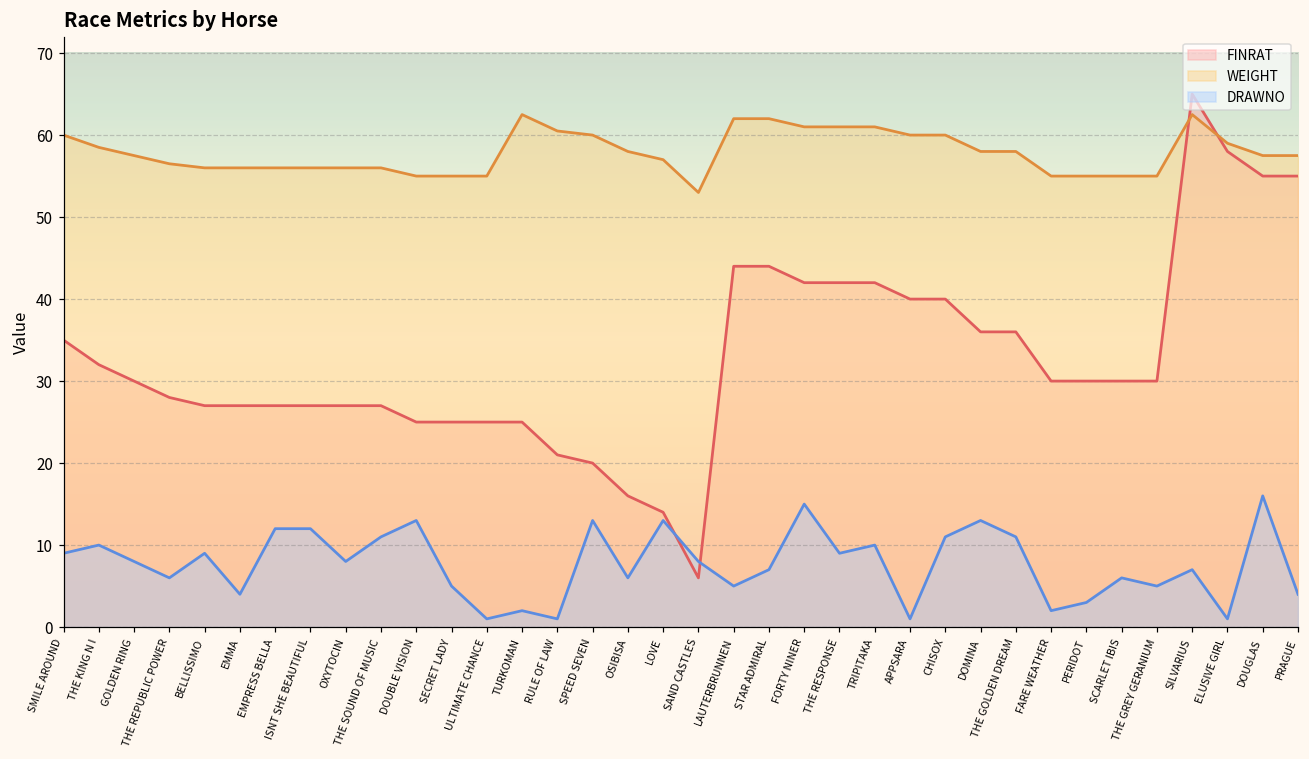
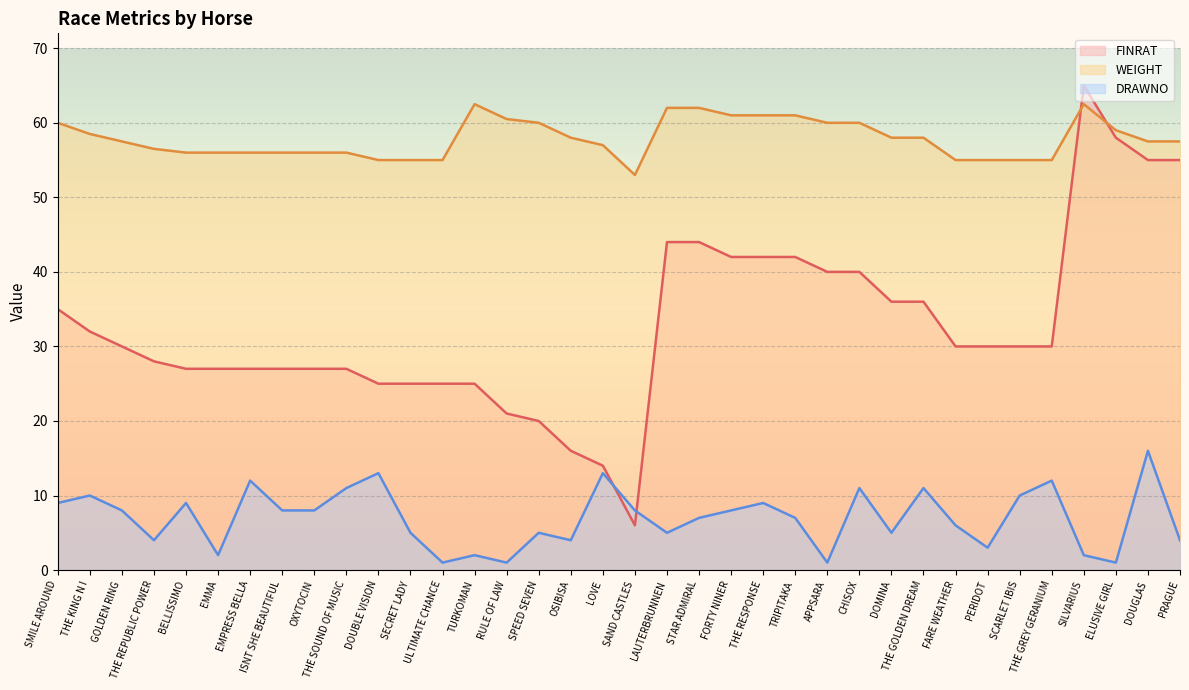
DRAWNO, THE REPUBLIC POWER: 6 -> 4
DRAWNO, EMMA: 4 -> 2
DRAWNO, ISNT SHE BEAUTIFUL: 12 -> 8
DRAWNO, SPEED SEVEN: 13 -> 5
DRAWNO, OSIBISA: 6 -> 4
DRAWNO, FORTY NINER: 15 -> 8
DRAWNO, TRIPITAKA: 10 -> 7
DRAWNO, DOMINA: 13 -> 5
DRAWNO, FARE WEATHER: 2 -> 6
DRAWNO, SCARLET IBIS: 6 -> 10
DRAWNO, THE GREY GERANIUM: 5 -> 12
DRAWNO, SILVARIUS: 7 -> 2
